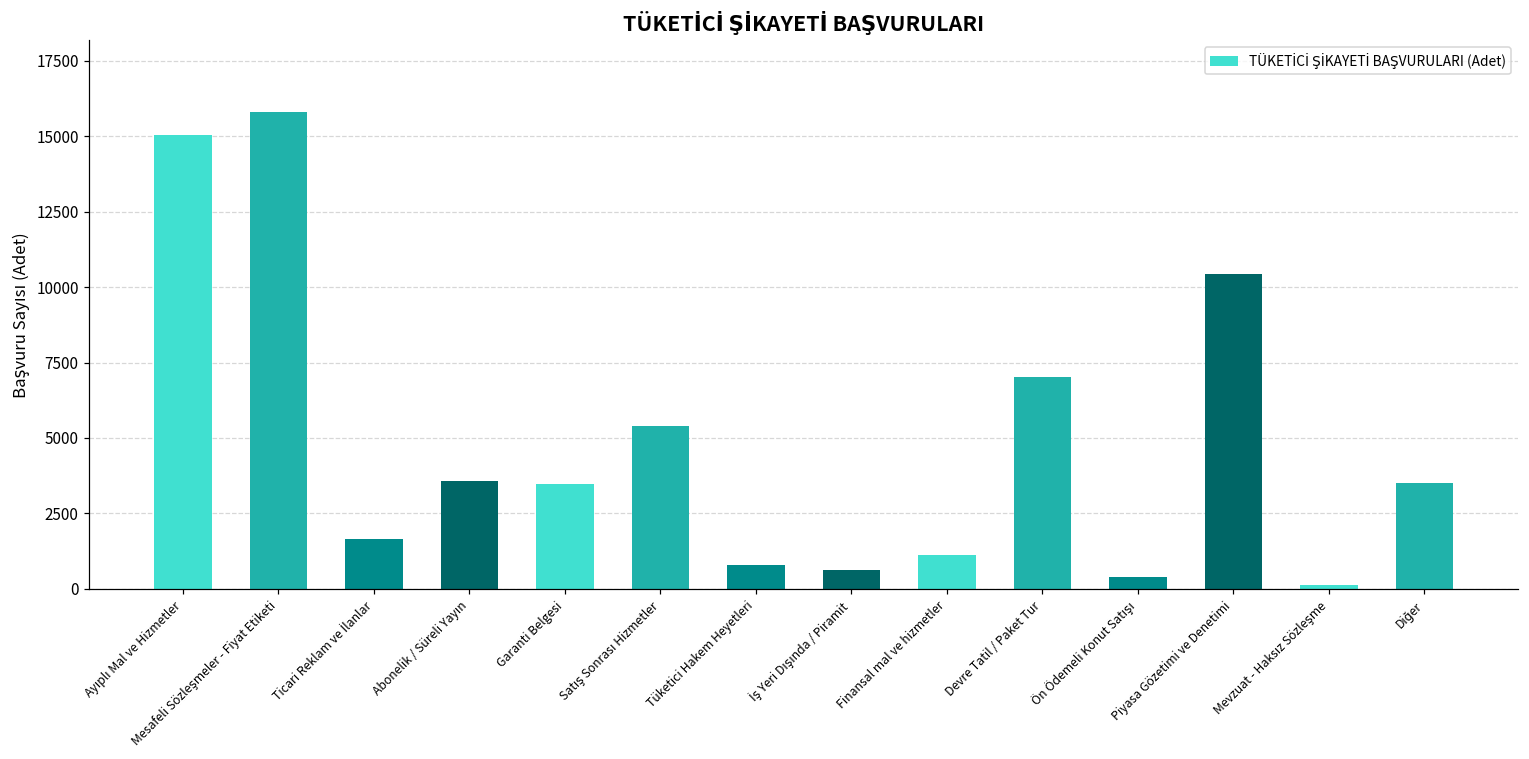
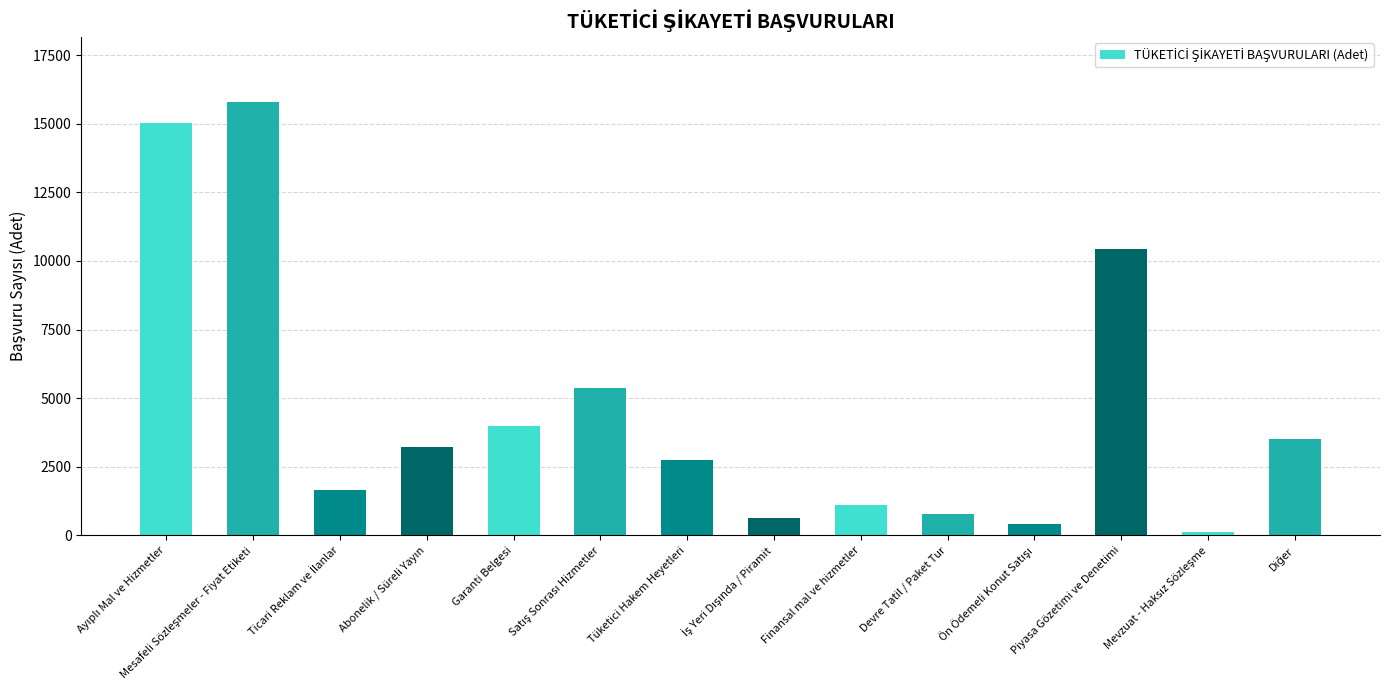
Abonelik / Süreli Yayın: 3600 -> 3200
Garanti Belgesi: 3500 -> 4000
Tüketici Hakem Heyetleri: 800 -> 2800
Devre Tatil / Paket Tur: 7000 -> 800
